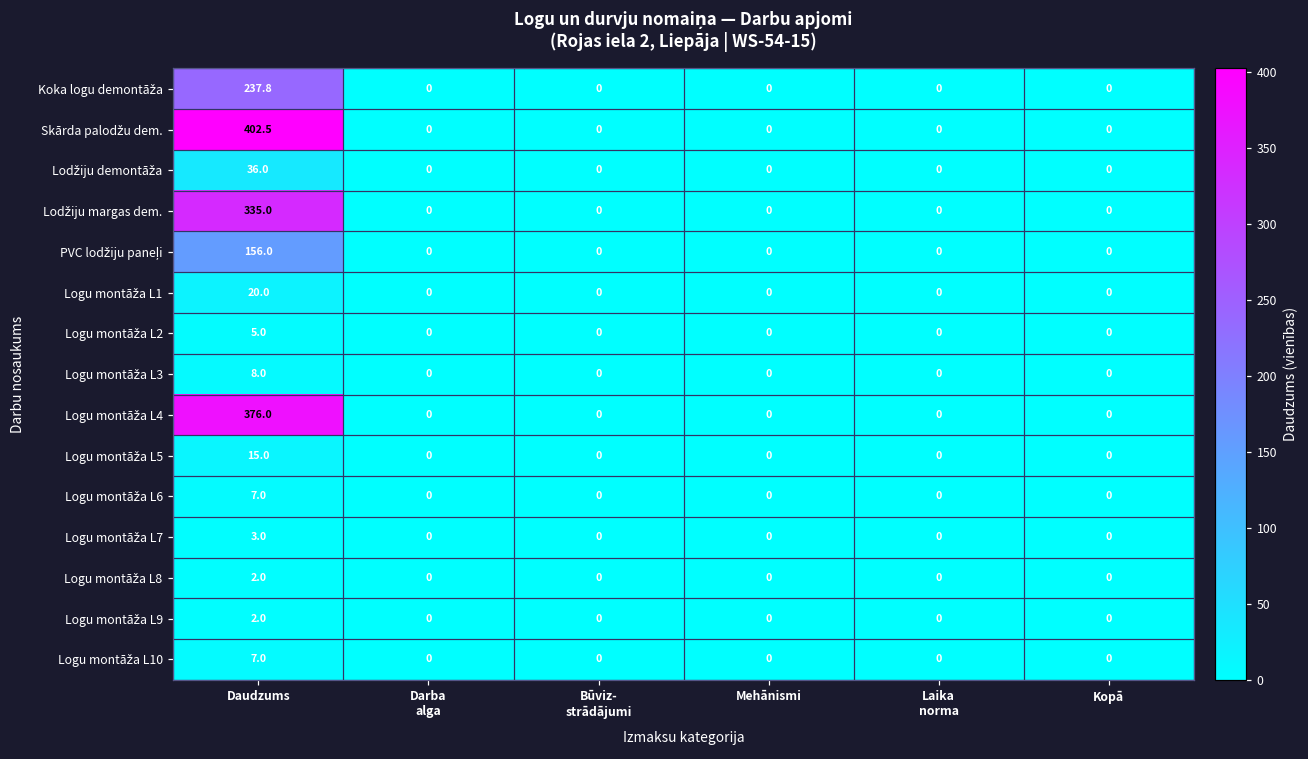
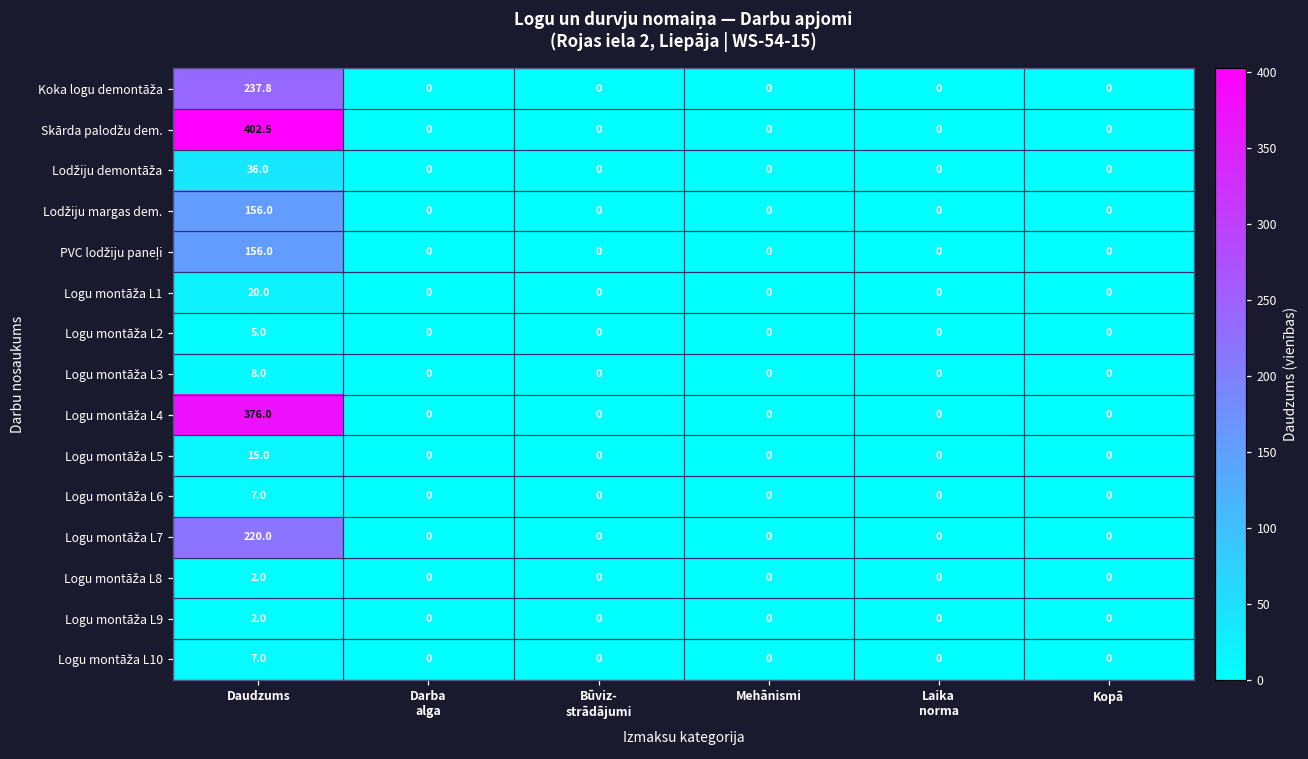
Lodžiju margas dem., Daudzums: 335.0 -> 156.0
Logu montāža L7, Daudzums: 3.0 -> 220.0
